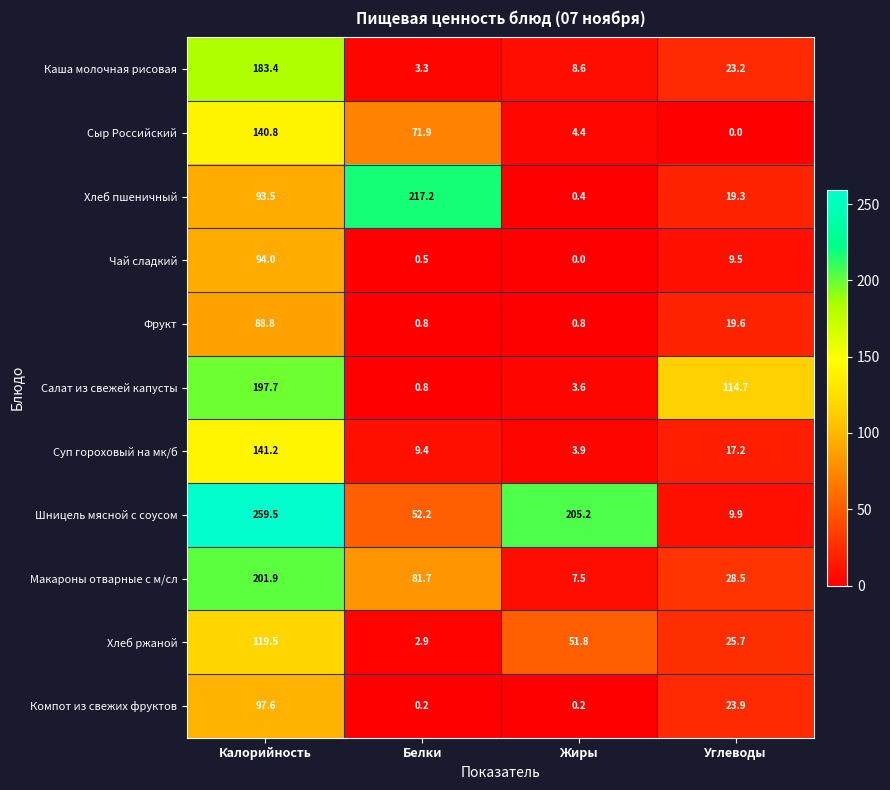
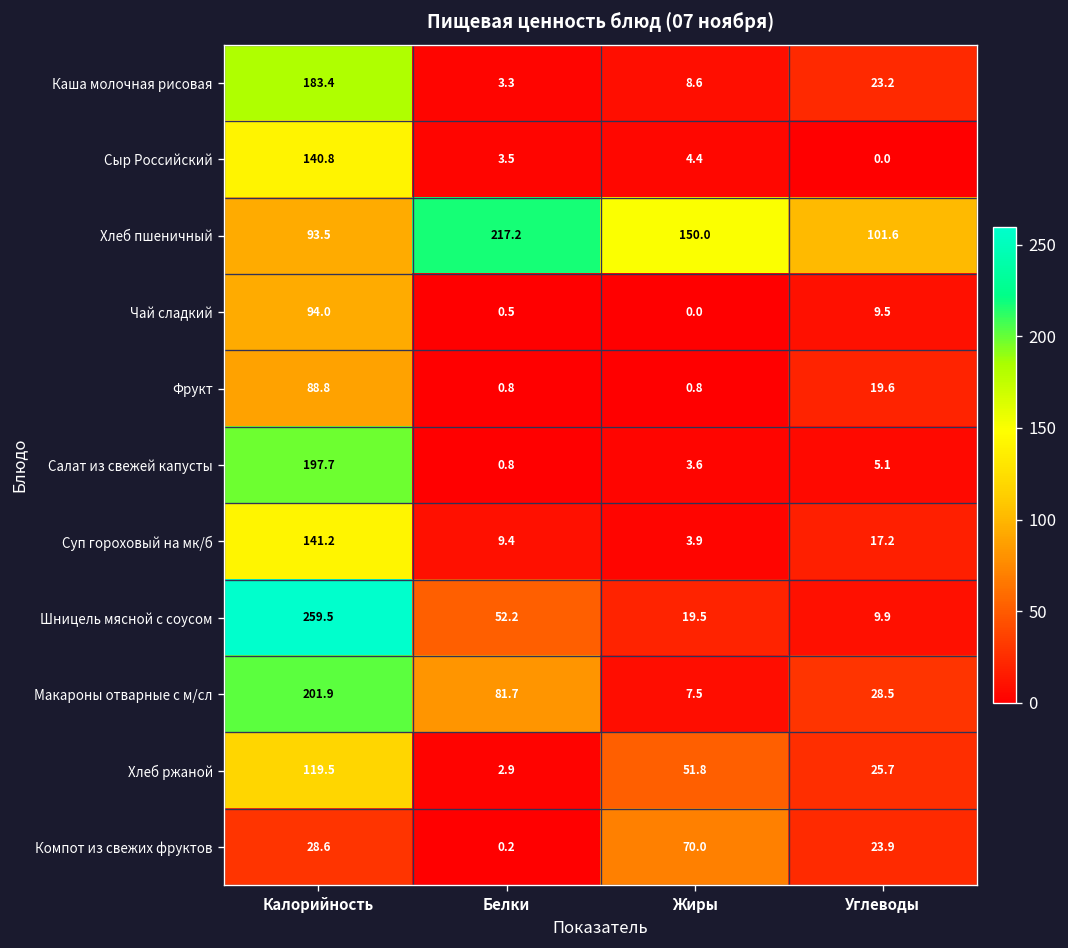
Сыр Российский, Белки: 71.9 -> 3.5
Хлеб пшеничный, Жиры: 0.4 -> 150.0
Хлеб пшеничный, Углеводы: 19.3 -> 101.6
Салат из свежей капусты, Углеводы: 114.7 -> 5.1
Шницель мясной с соусом, Жиры: 205.2 -> 19.5
Компот из свежих фруктов, Калорийность: 97.6 -> 28.6
Компот из свежих фруктов, Жиры: 0.2 -> 70.0
